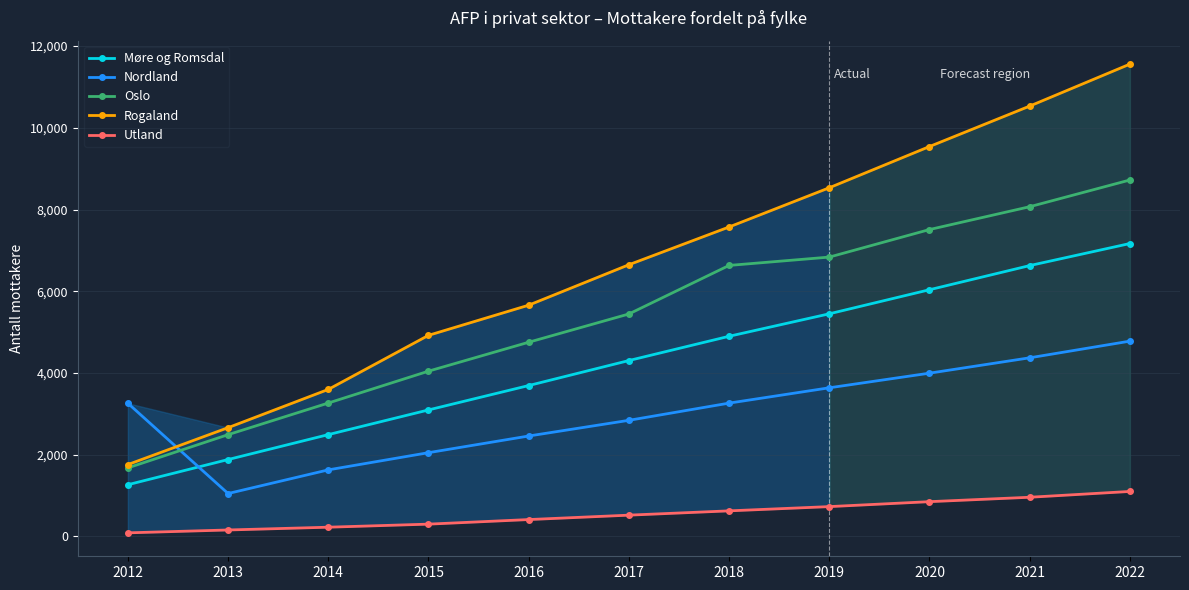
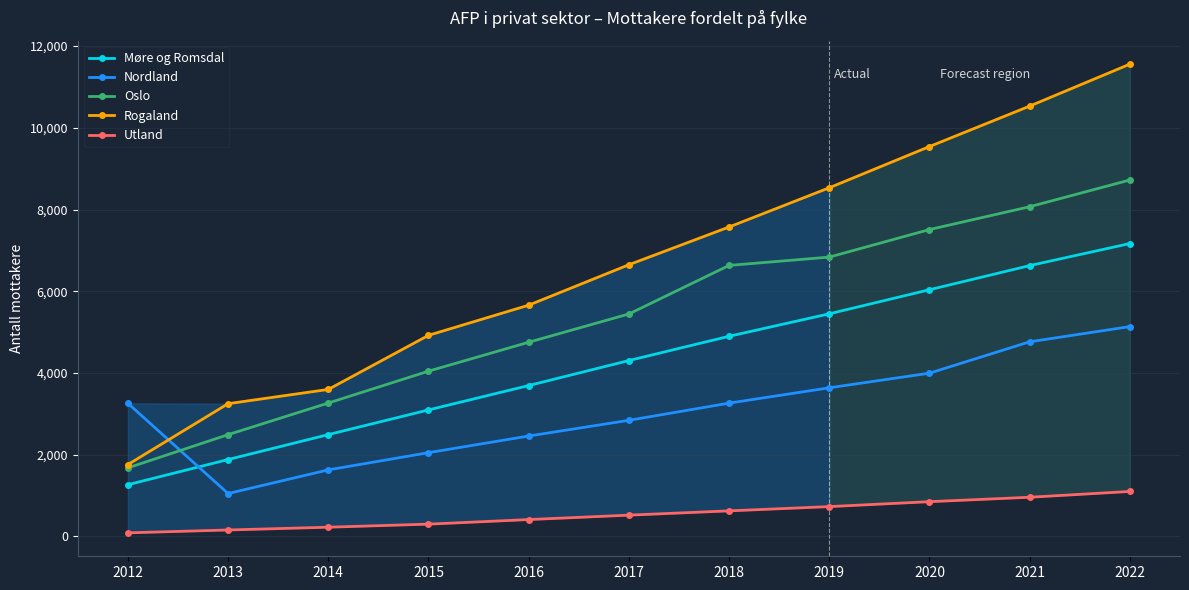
Rogaland, 2013: 2,700 -> 3,200
Nordland, 2021: 4,400 -> 4,800
Nordland, 2022: 4,800 -> 5,100
